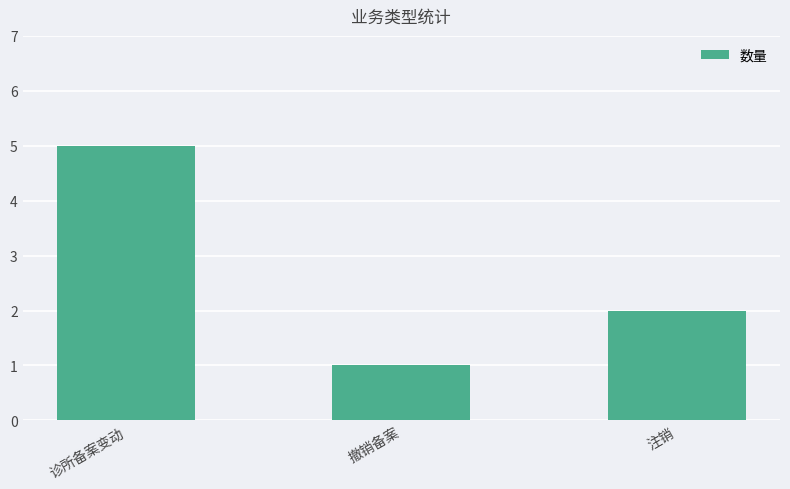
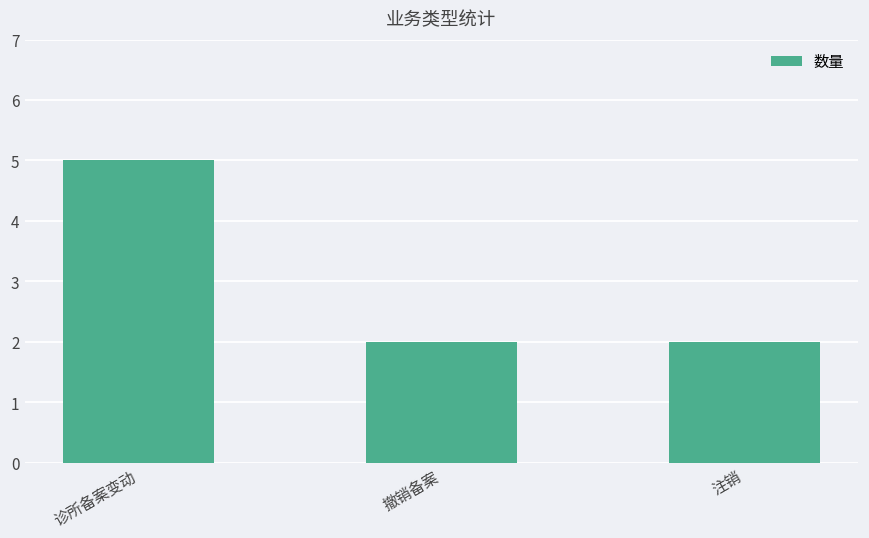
撤销备案: 1 -> 2
